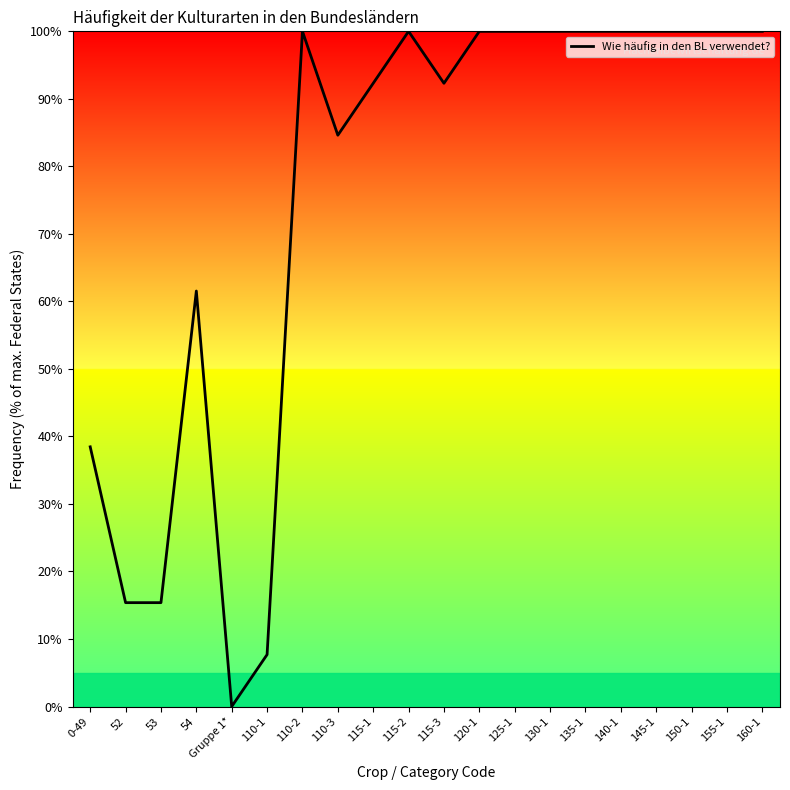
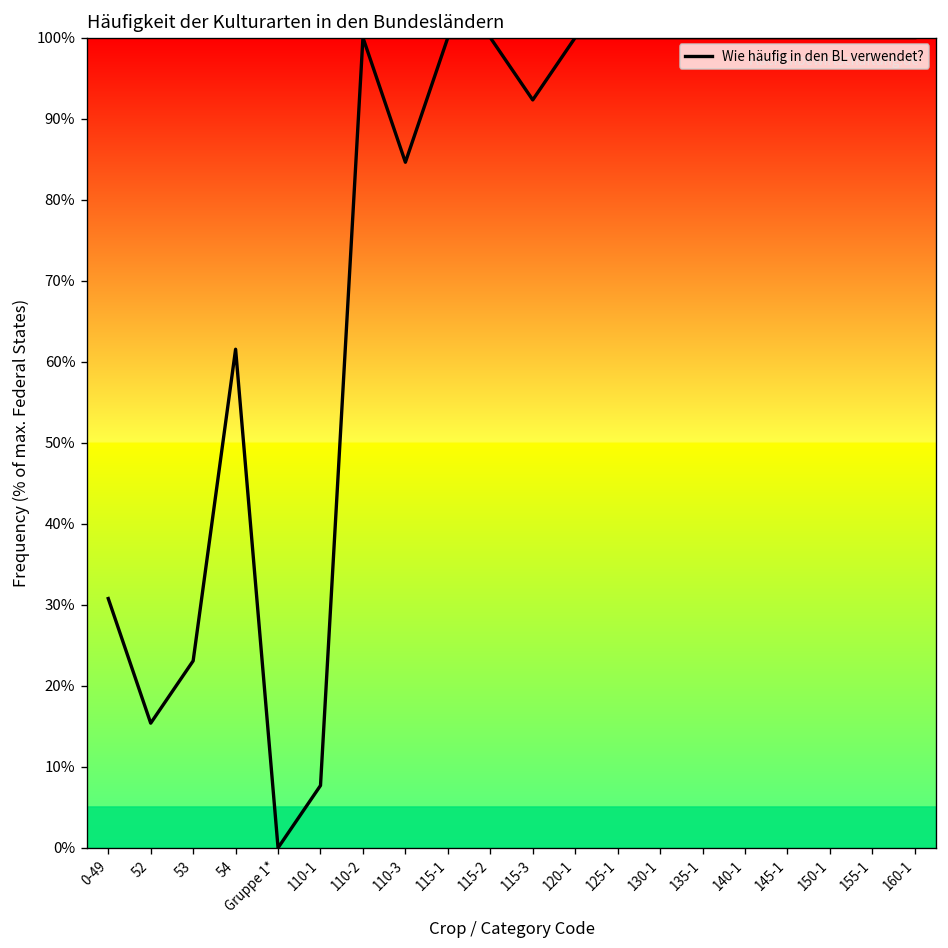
0-49: 38% -> 31%
53: 15% -> 23%
115-1: 92% -> 100%
